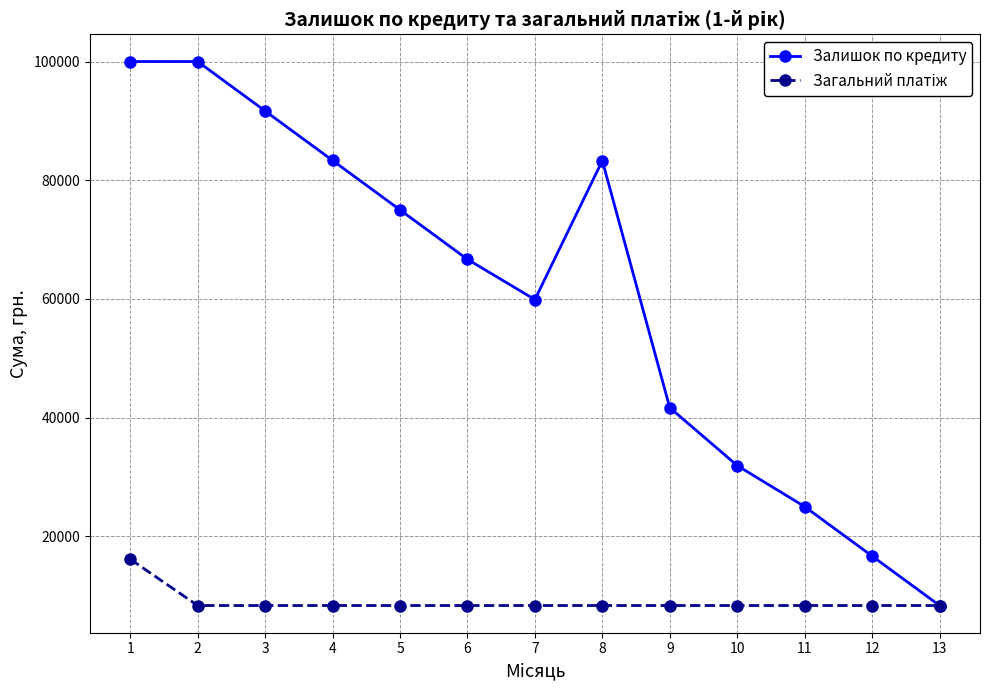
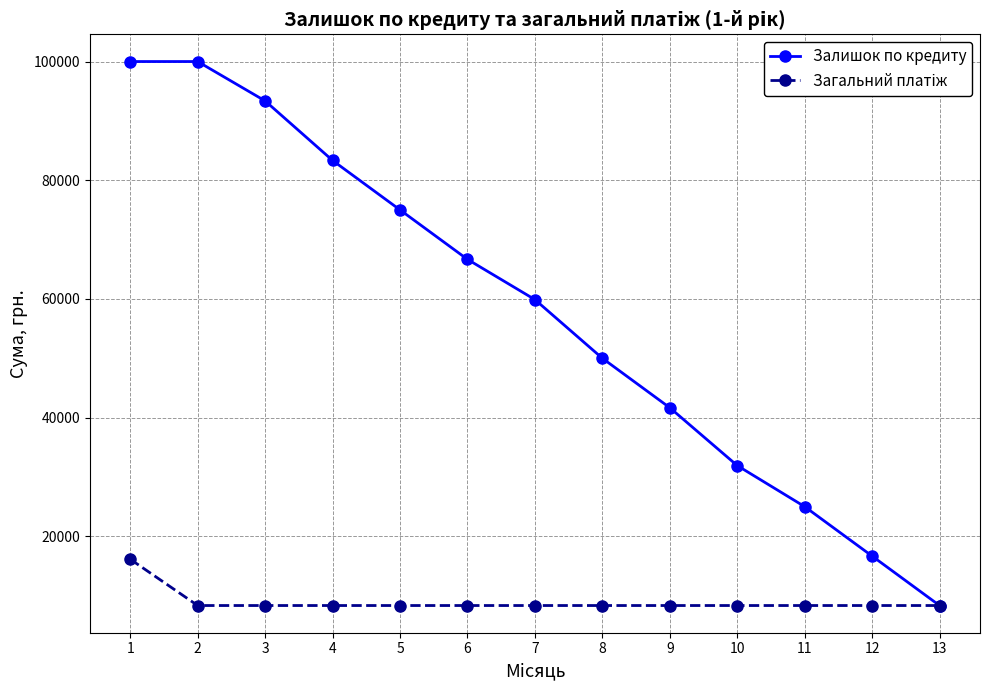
Залишок по кредиту, 3: 92000 -> 93000
Залишок по кредиту, 8: 83000 -> 50000
